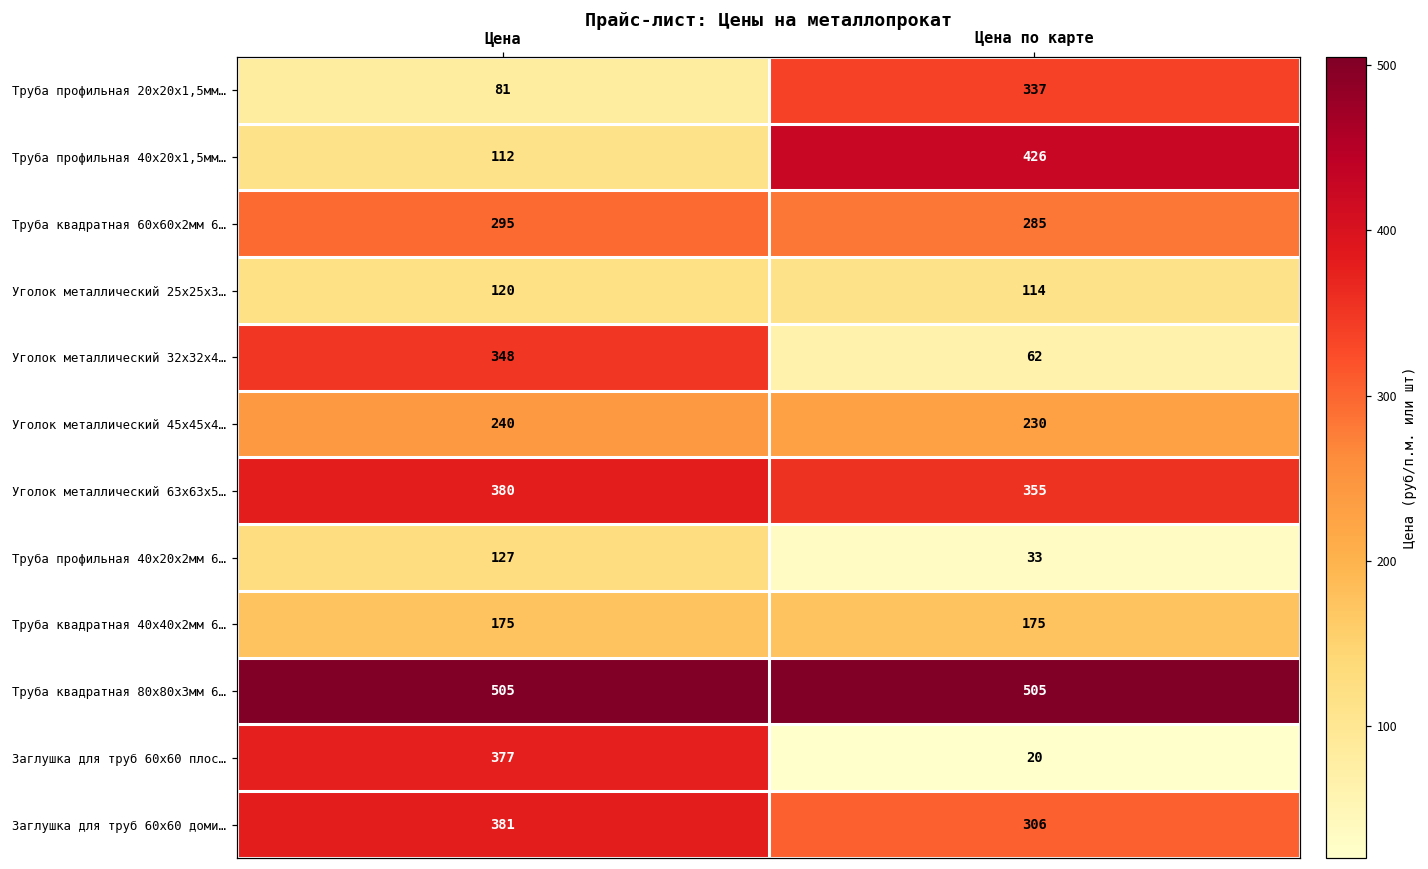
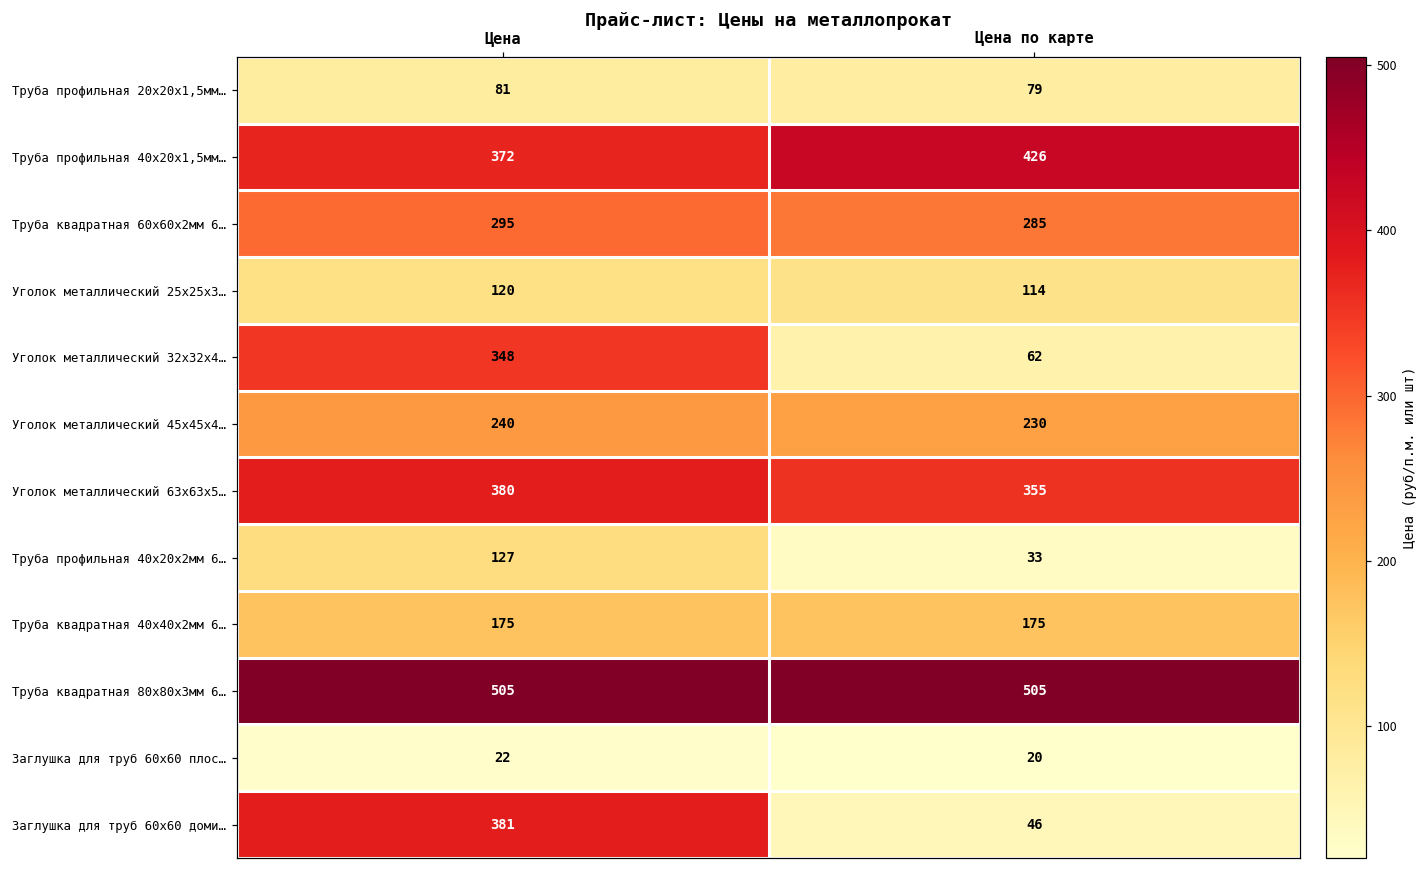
Труба профильная 20х20х1,5мм…, Цена по карте: 337 -> 79
Труба профильная 40х20х1,5мм…, Цена: 112 -> 372
Заглушка для труб 60х60 плос…, Цена: 377 -> 22
Заглушка для труб 60х60 доми…, Цена по карте: 306 -> 46
